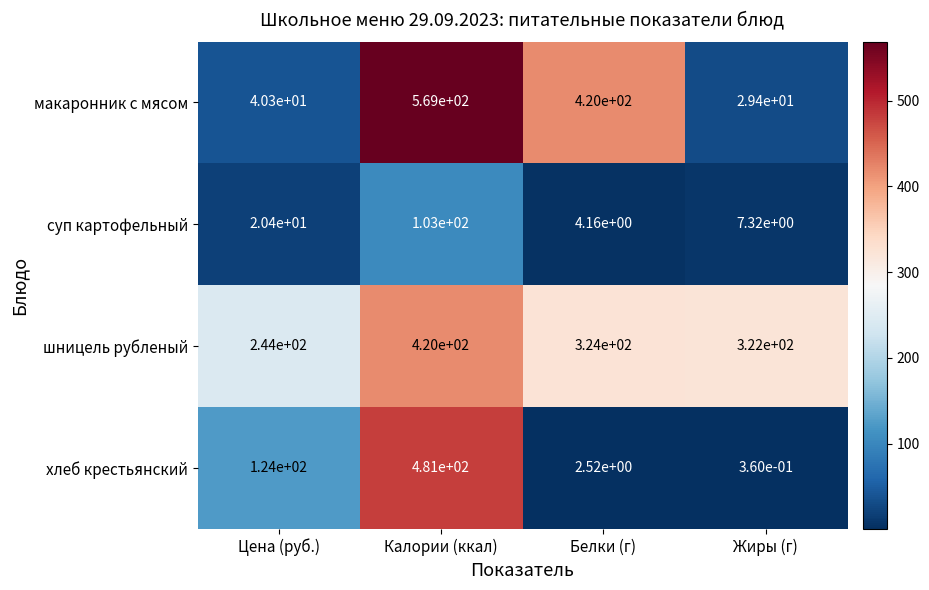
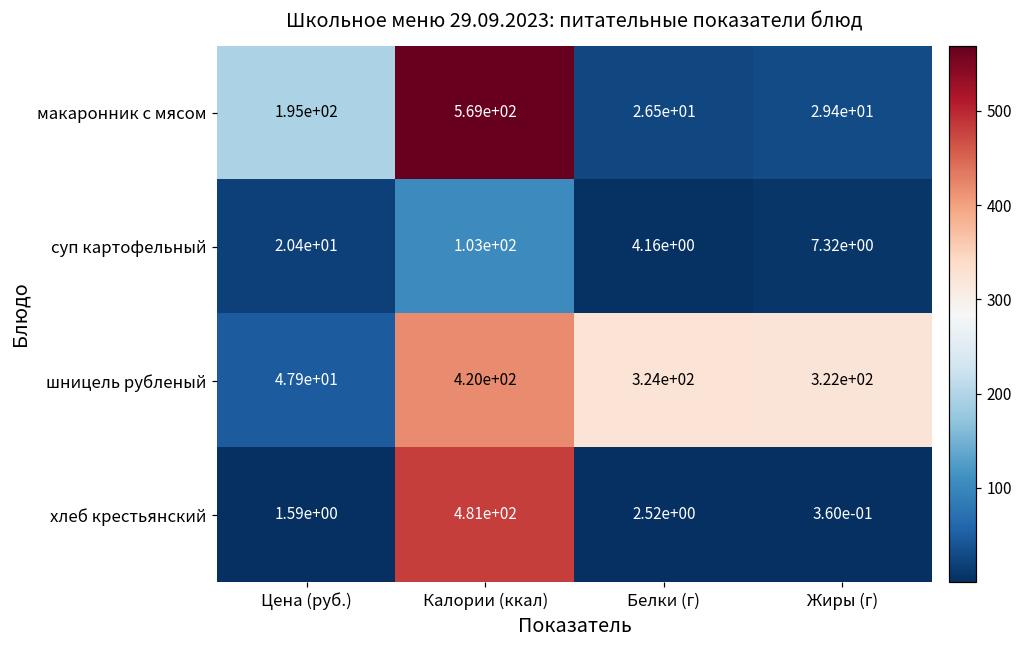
макаронник с мясом, Цена (руб.): 4.03e+01 -> 1.95e+02
макаронник с мясом, Белки (г): 4.20e+02 -> 2.65e+01
шницель рубленый, Цена (руб.): 2.44e+02 -> 4.79e+01
хлеб крестьянский, Цена (руб.): 1.24e+02 -> 1.59e+00
